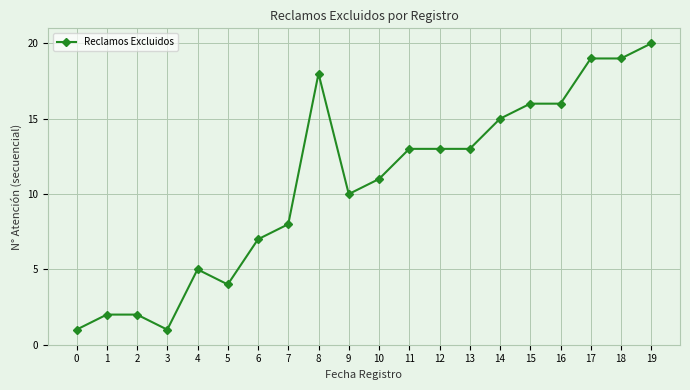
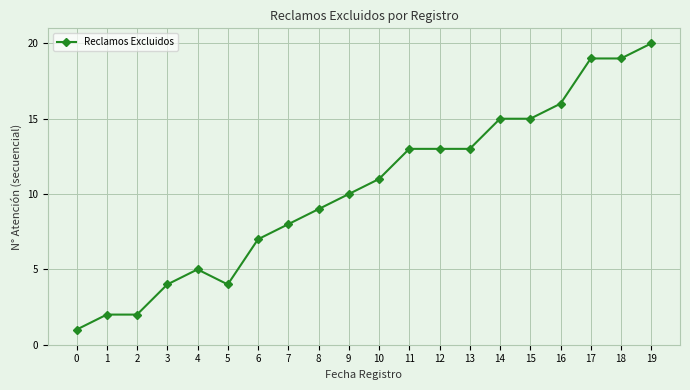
3: 1 -> 4
8: 18 -> 9
15: 16 -> 15
